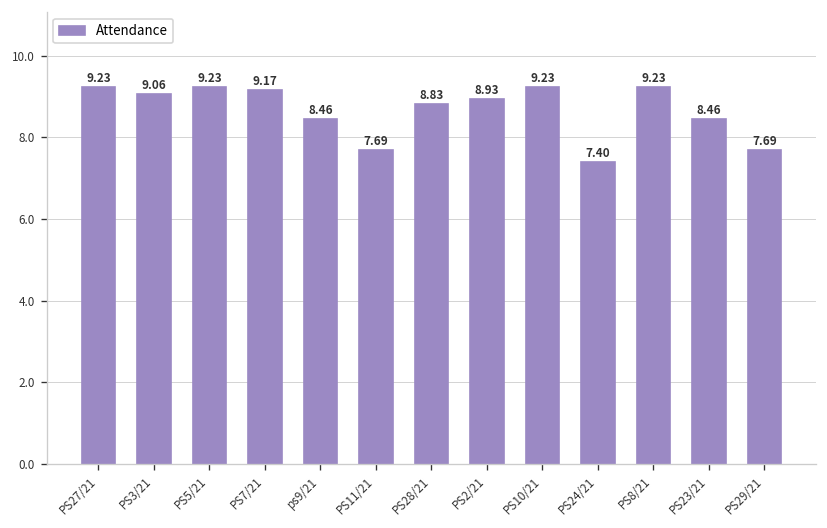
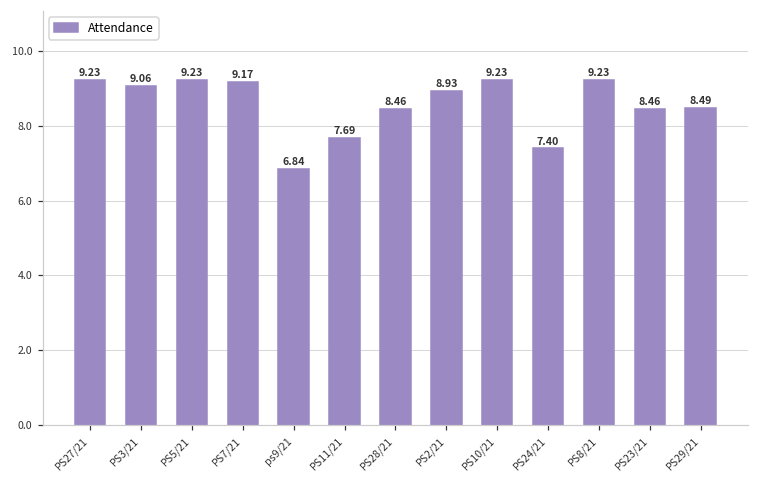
ps9/21: 8.46 -> 6.84
PS28/21: 8.83 -> 8.46
PS29/21: 7.69 -> 8.49
